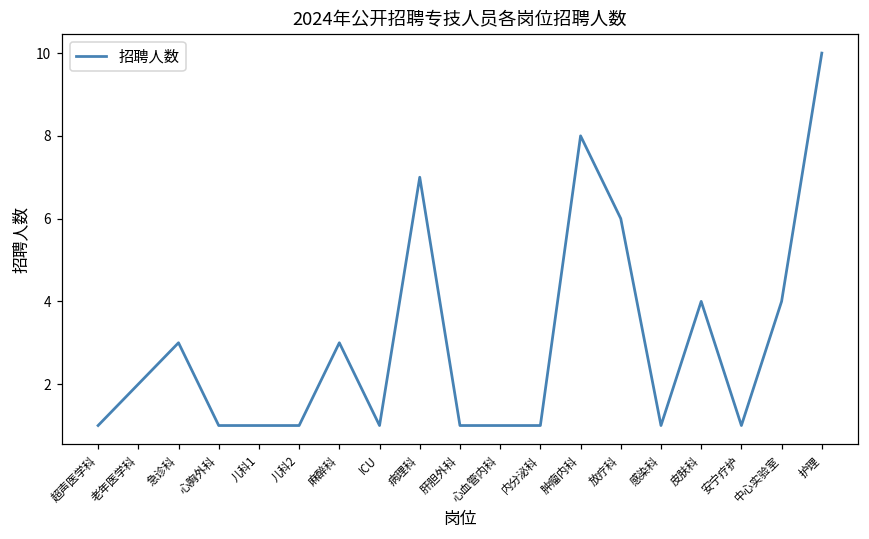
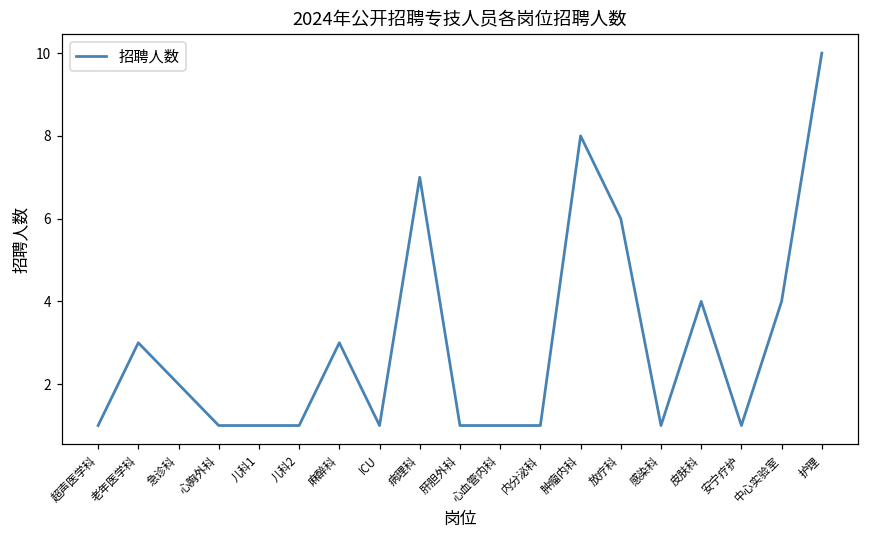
老年医学科: 2 -> 3
急诊科: 3 -> 2
